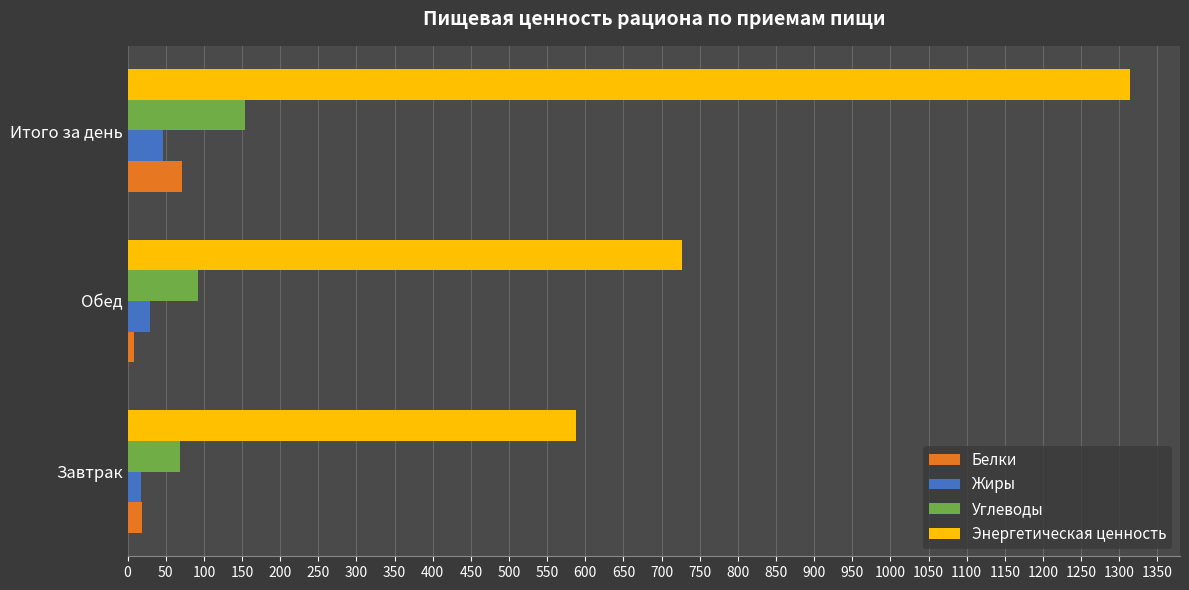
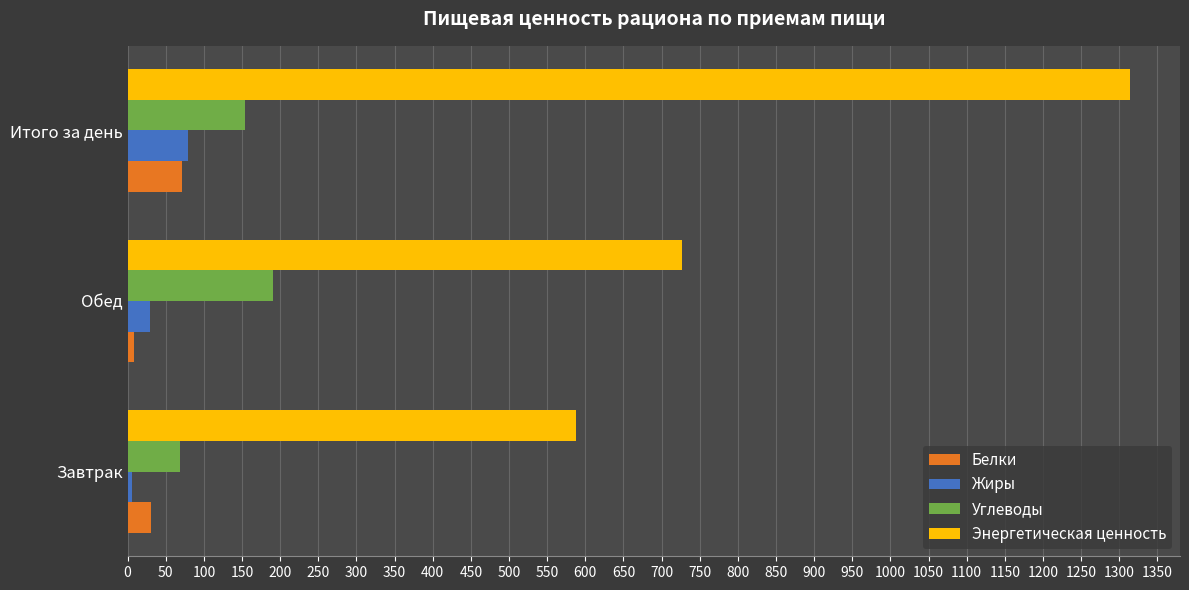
Жиры, Итого за день: 50 -> 80
Углеводы, Обед: 90 -> 190
Жиры, Завтрак: 20 -> 10
Белки, Завтрак: 20 -> 30
